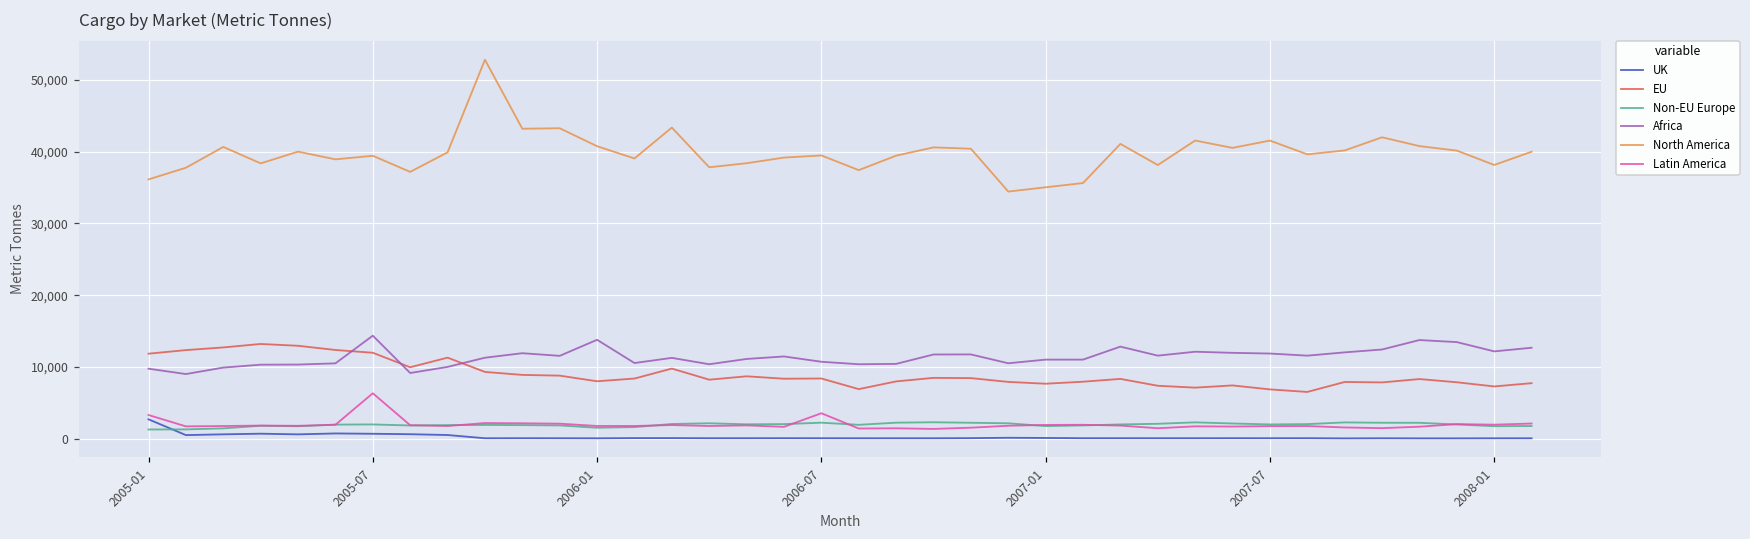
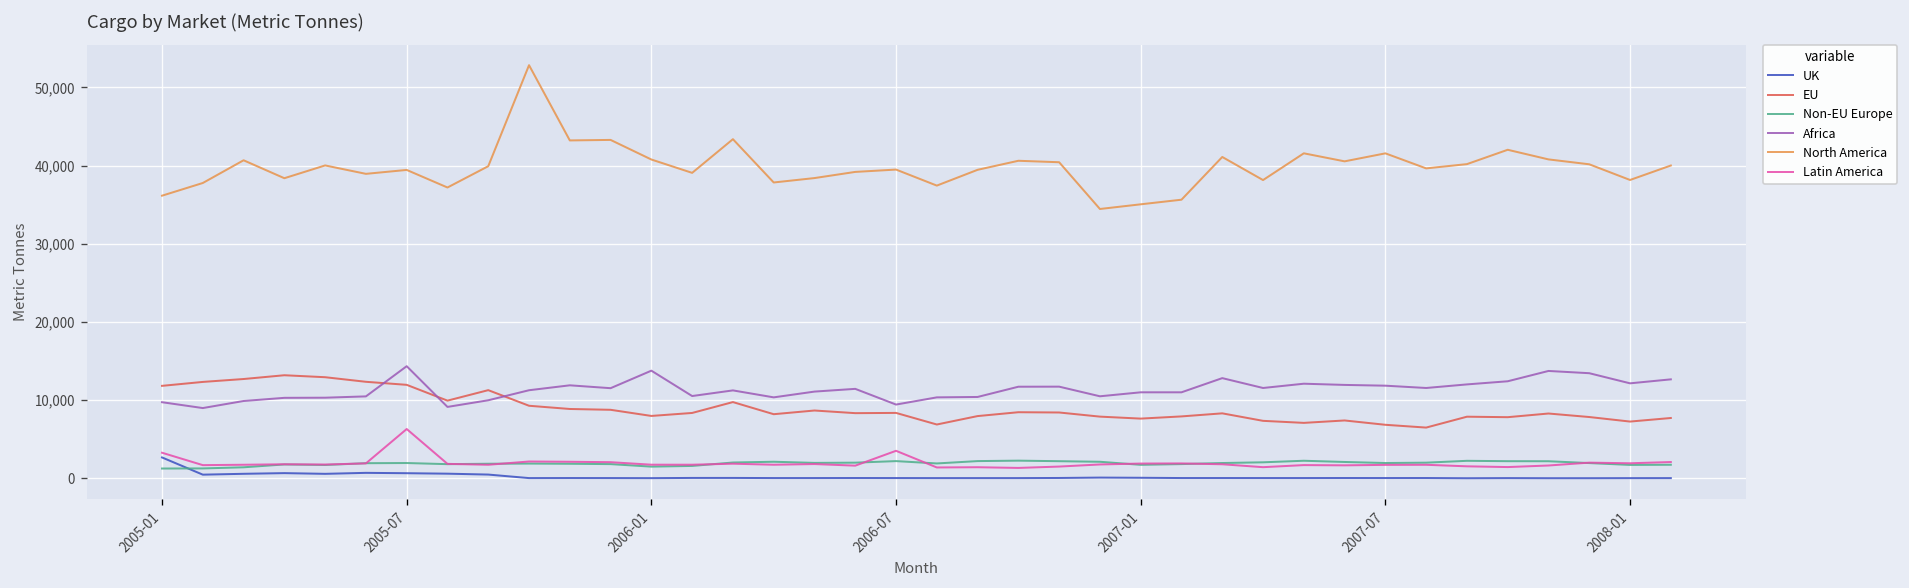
Africa, 2006-07: 11,000 -> 9,000
